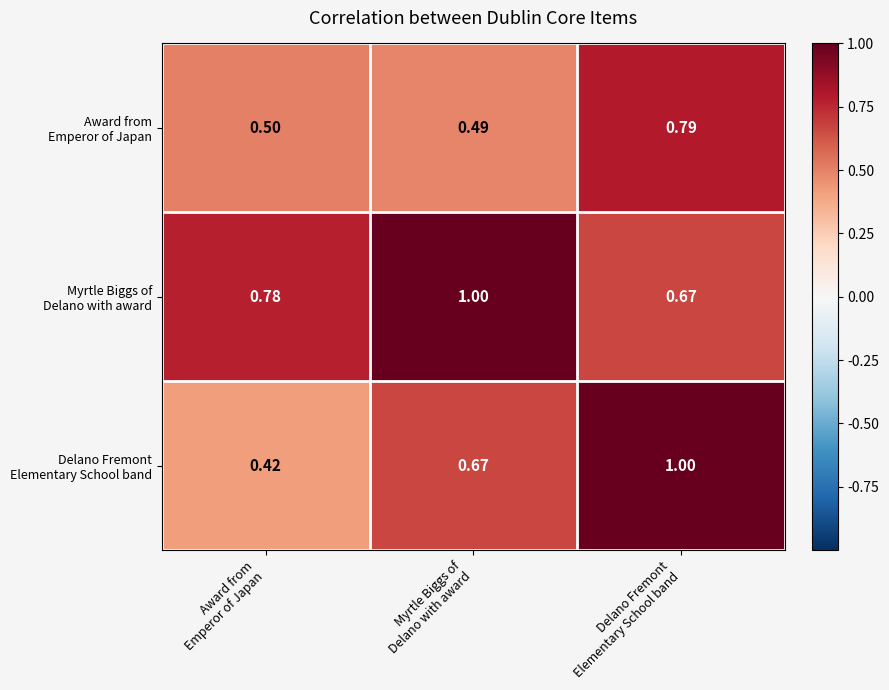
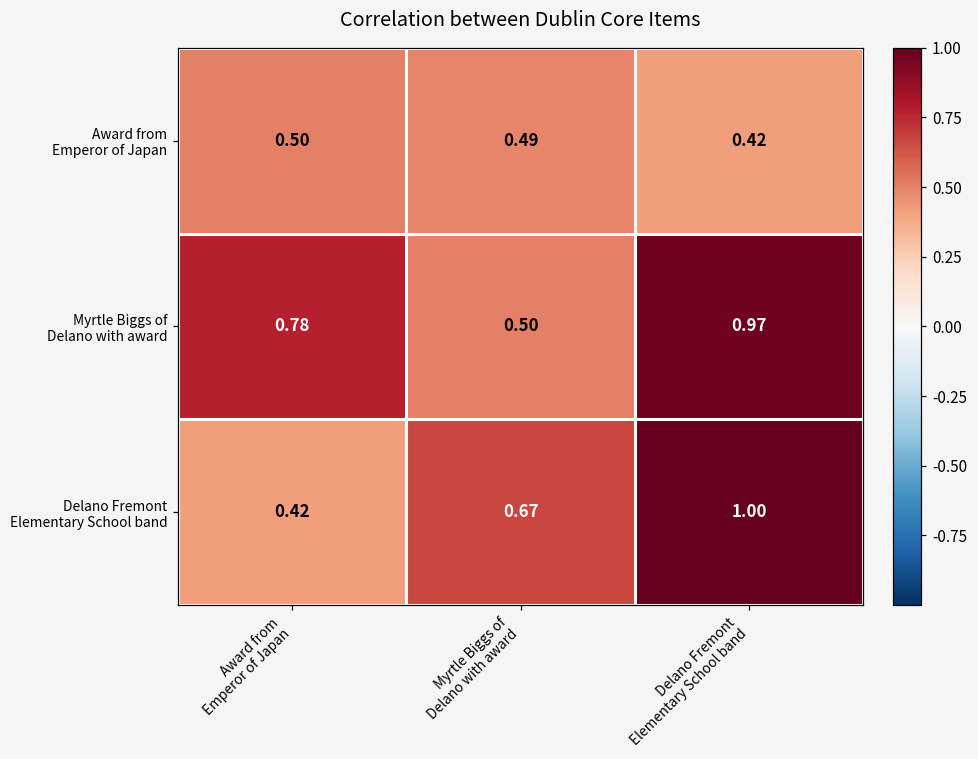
Award from Emperor of Japan, Delano Fremont Elementary School band: 0.79 -> 0.42
Myrtle Biggs of Delano with award, Myrtle Biggs of Delano with award: 1.00 -> 0.50
Myrtle Biggs of Delano with award, Delano Fremont Elementary School band: 0.67 -> 0.97
